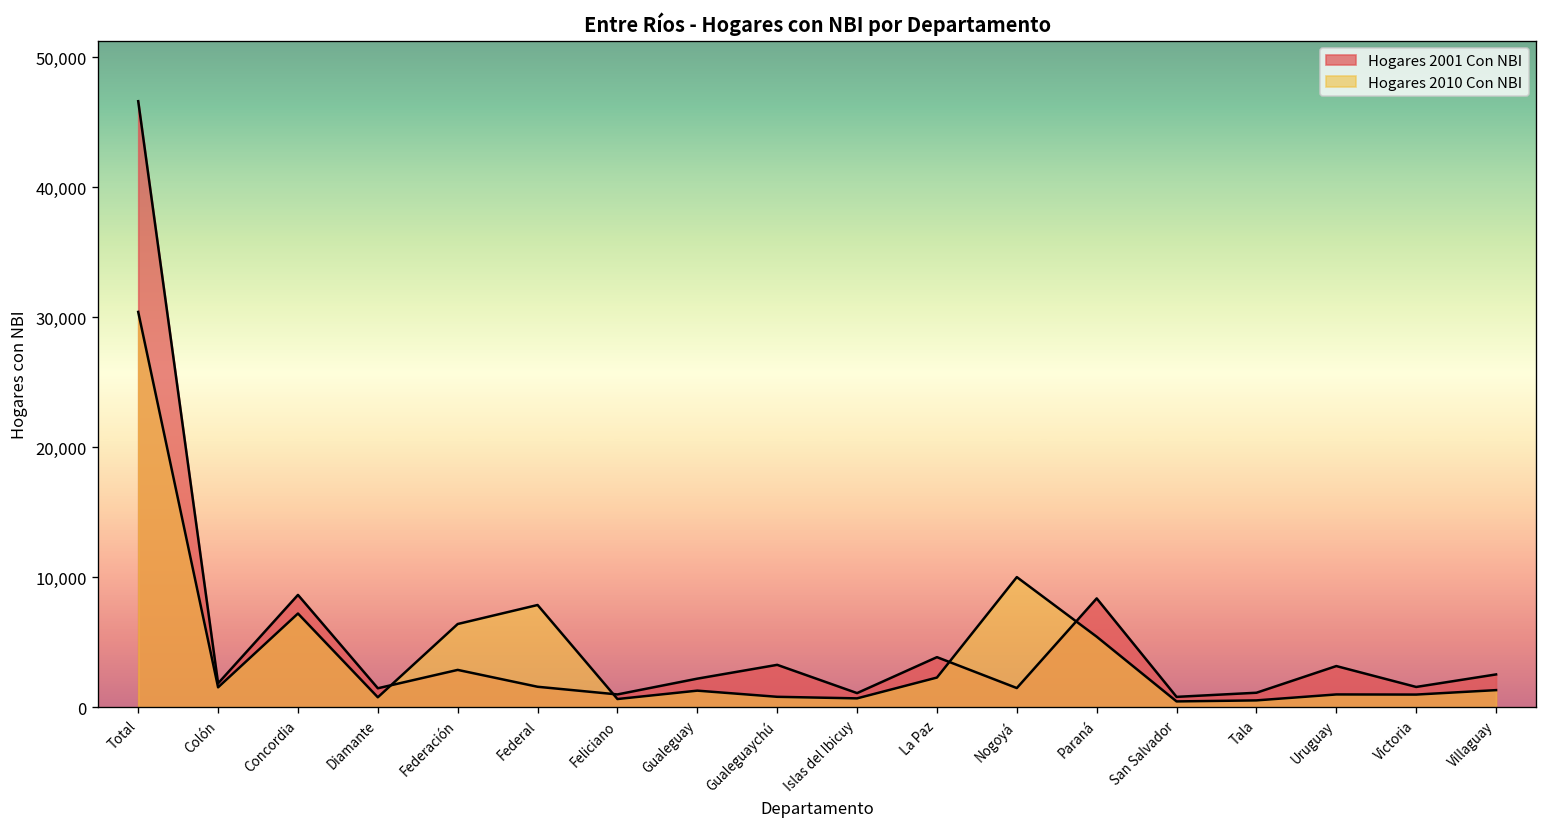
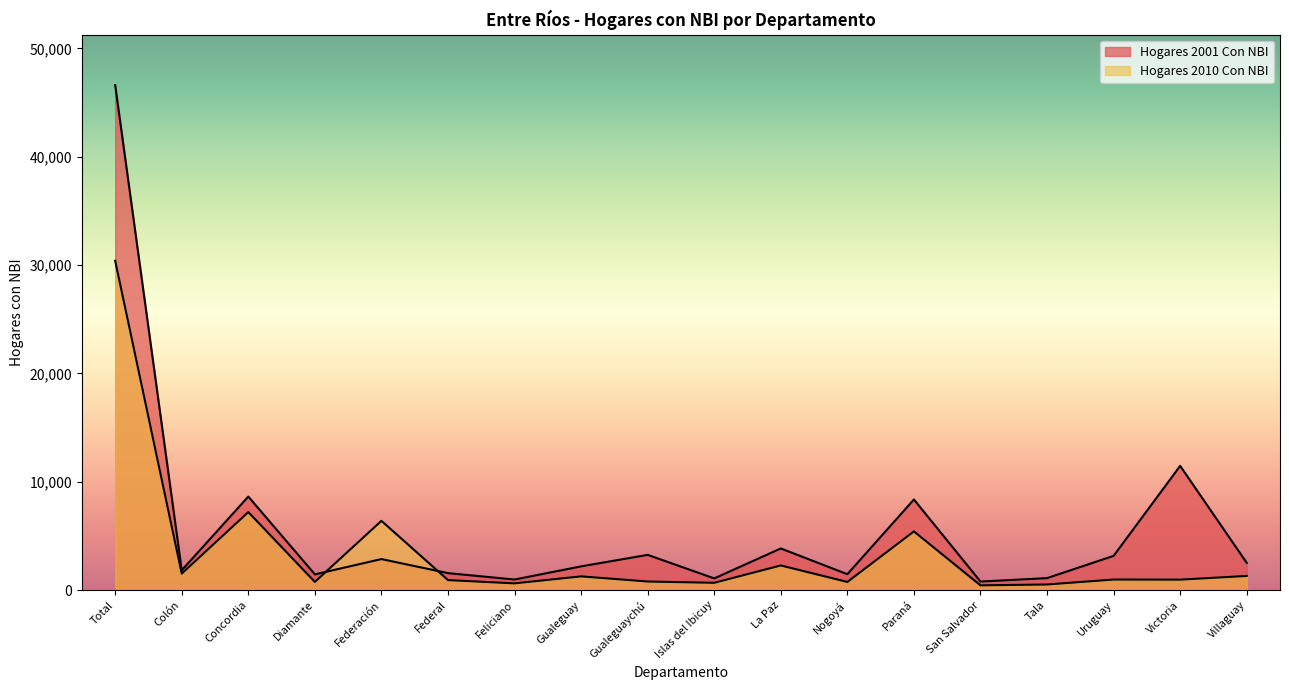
Hogares 2010 Con NBI, Federal: 7,900 -> 900
Hogares 2010 Con NBI, Nogoyá: 10,000 -> 800
Hogares 2001 Con NBI, Victoria: 1,600 -> 11,500
